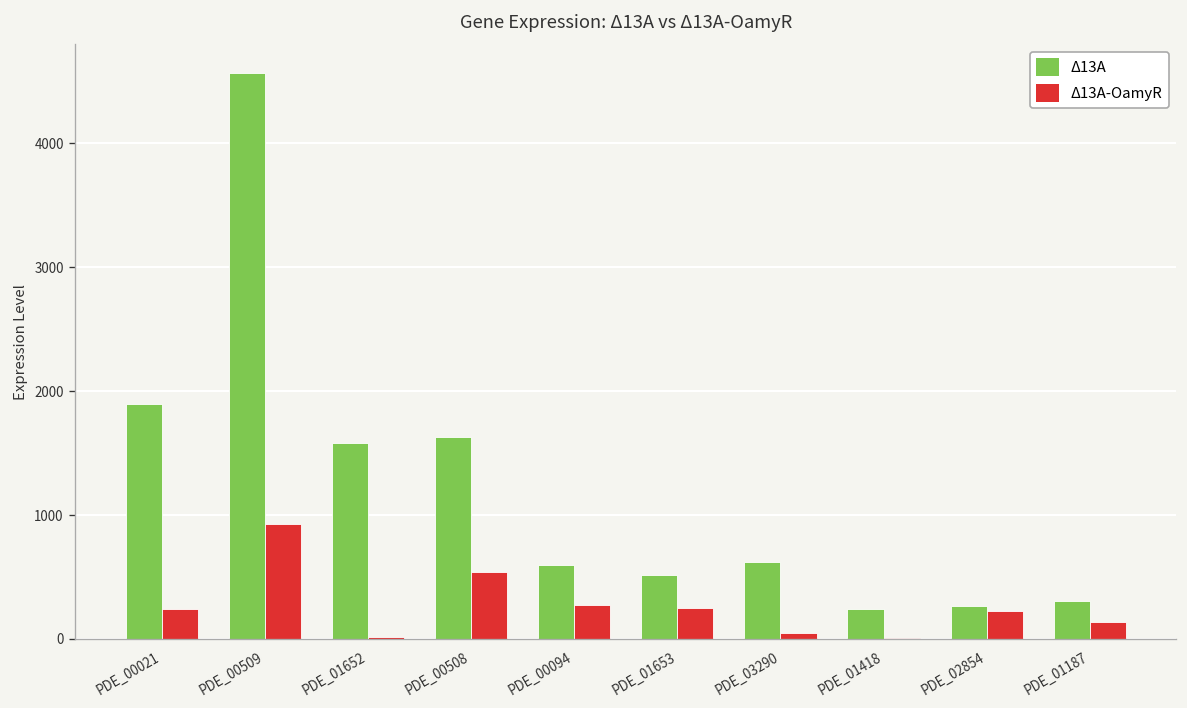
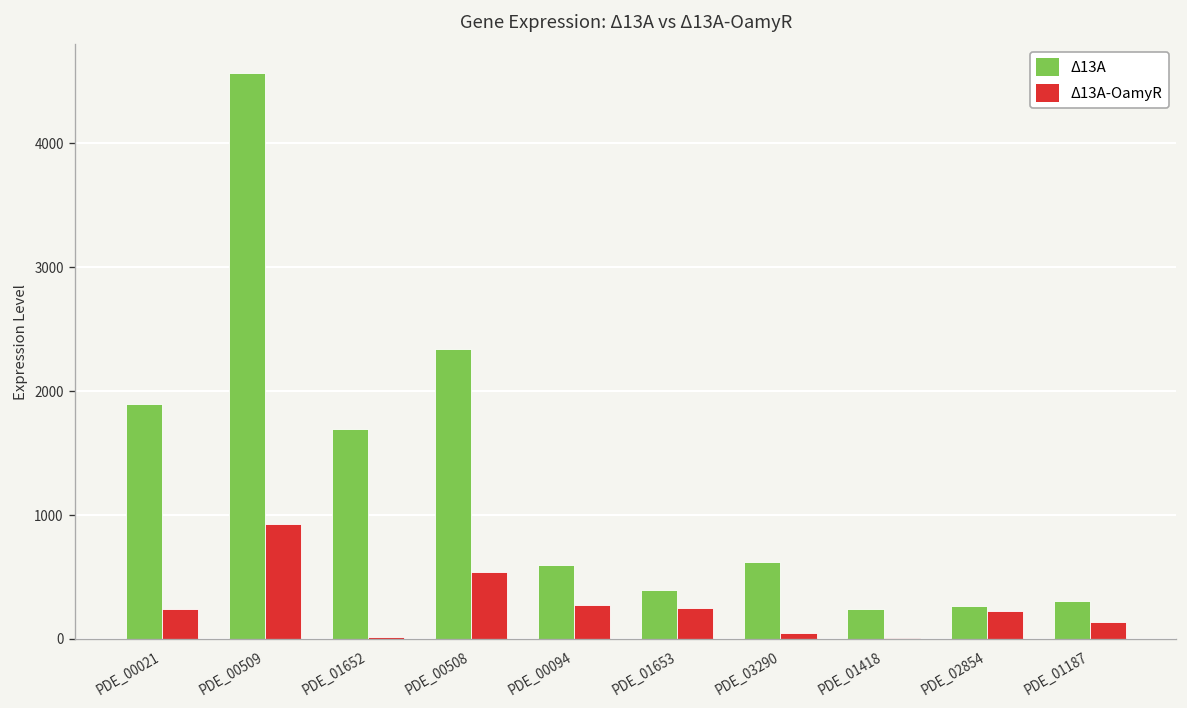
Δ13A, PDE_01652: 1580 -> 1690
Δ13A, PDE_00508: 1630 -> 2340
Δ13A, PDE_01653: 520 -> 400
